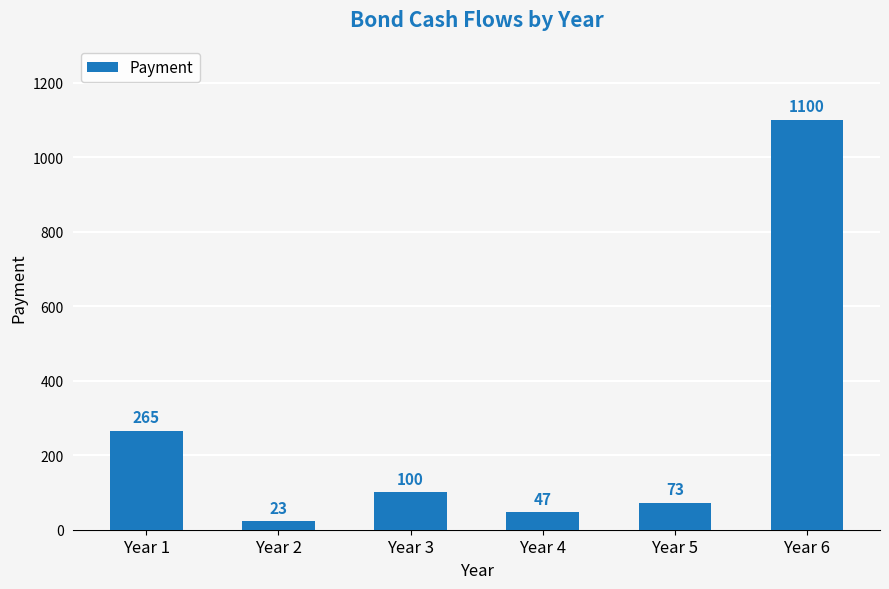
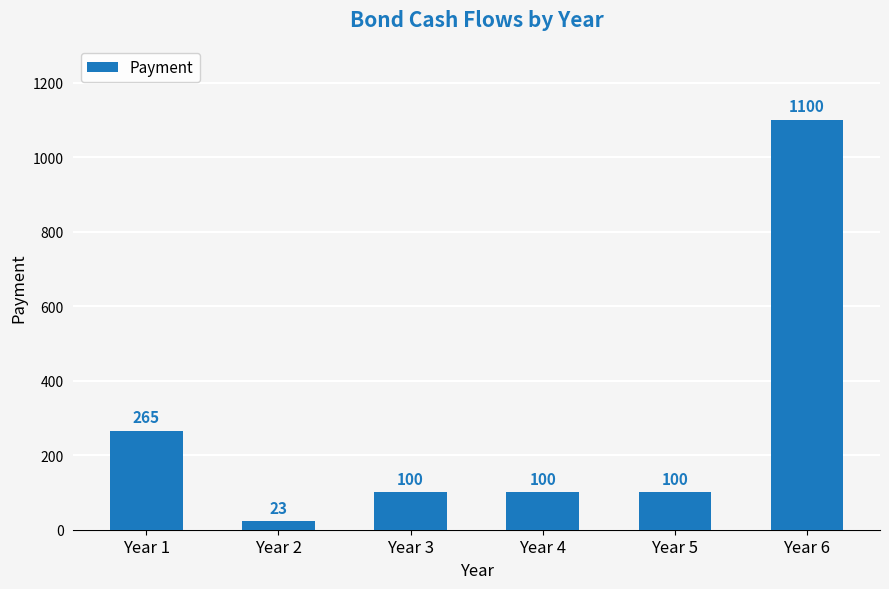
Year 4: 47 -> 100
Year 5: 73 -> 100
